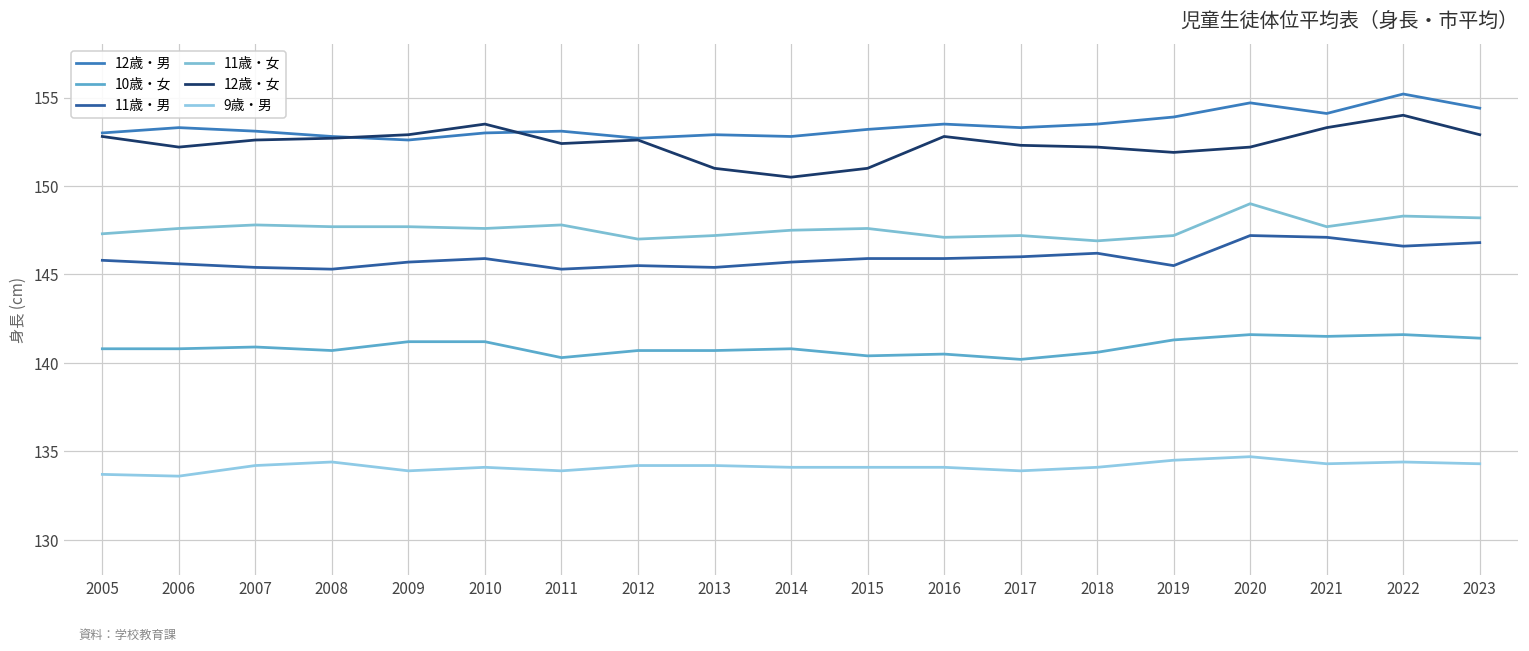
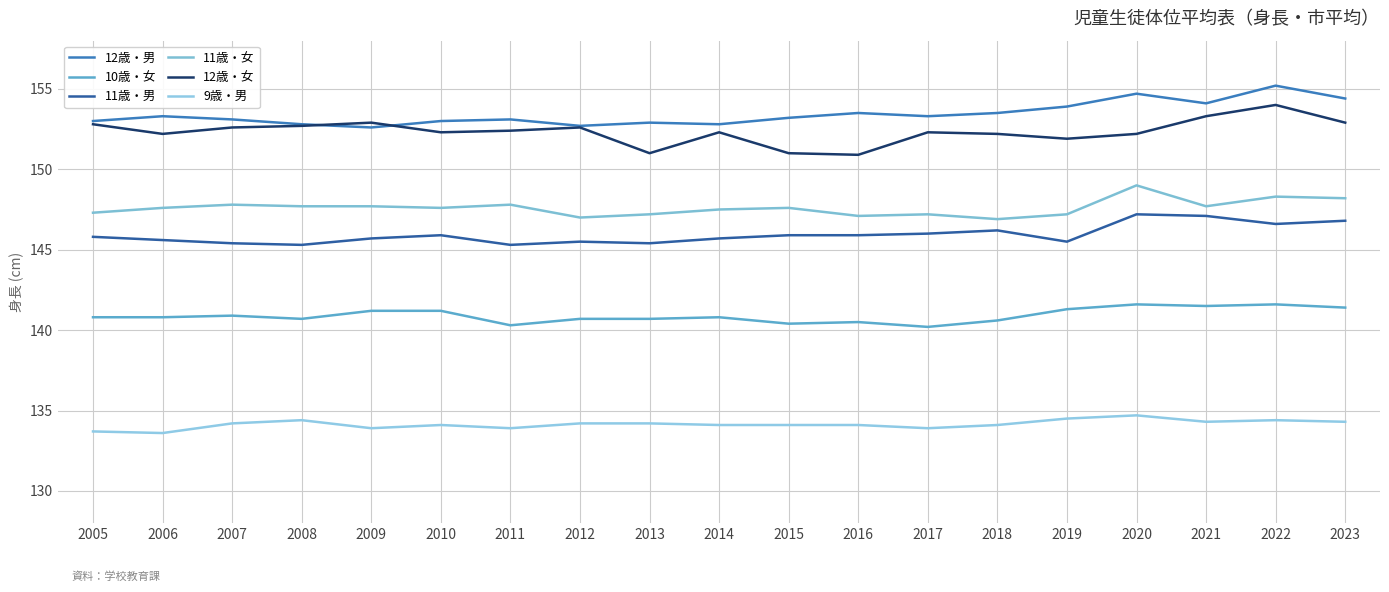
12歳・女, 2010: 153.5 -> 152.3
12歳・女, 2014: 150.5 -> 152.3
12歳・女, 2016: 152.8 -> 150.9
